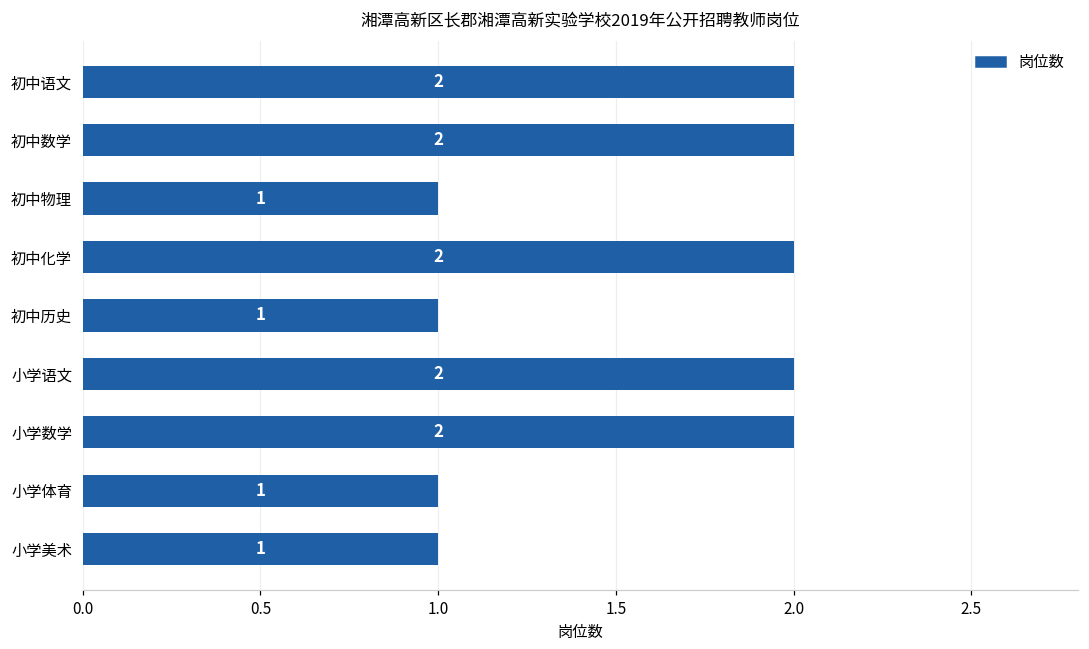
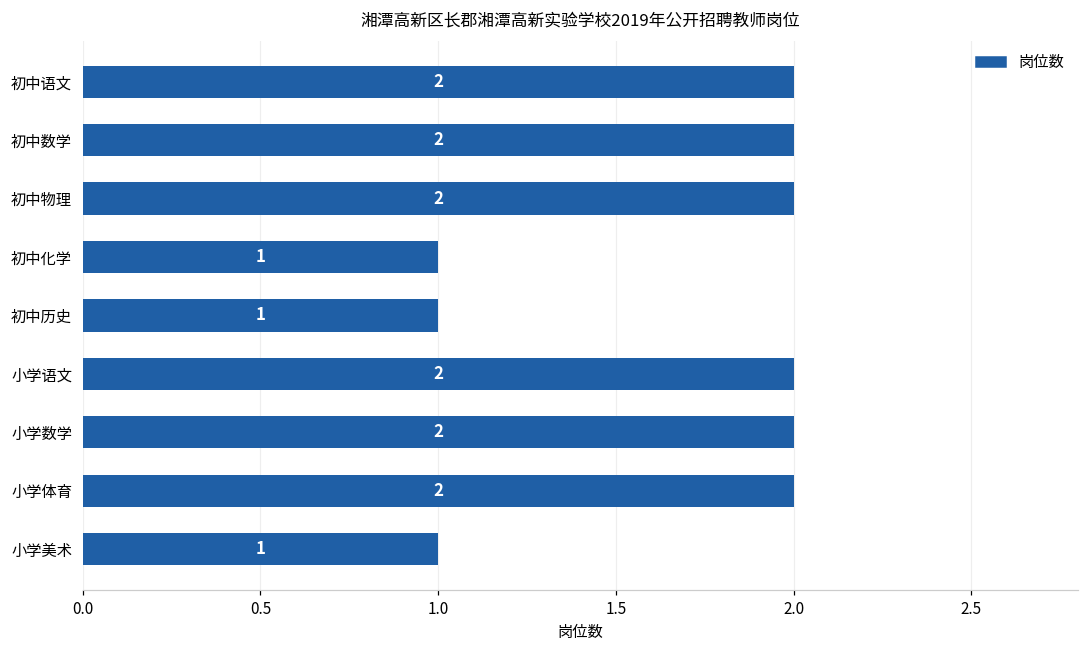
初中物理: 1 -> 2
初中化学: 2 -> 1
小学体育: 1 -> 2
